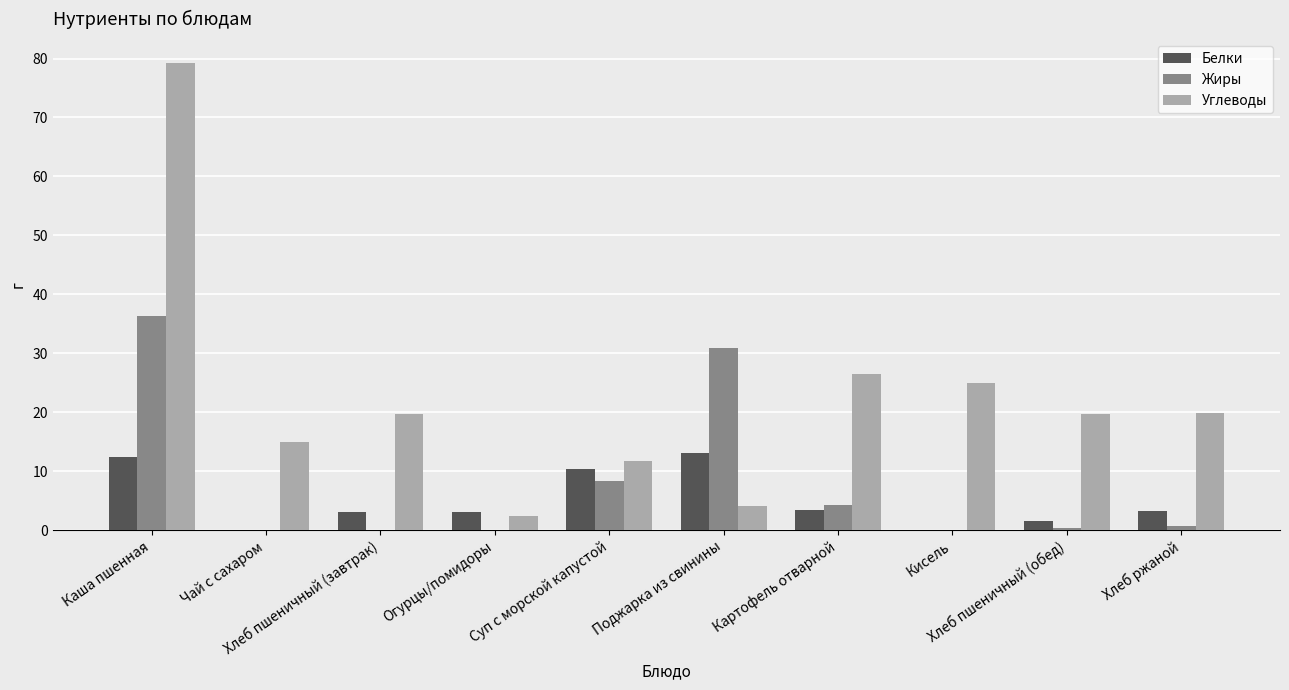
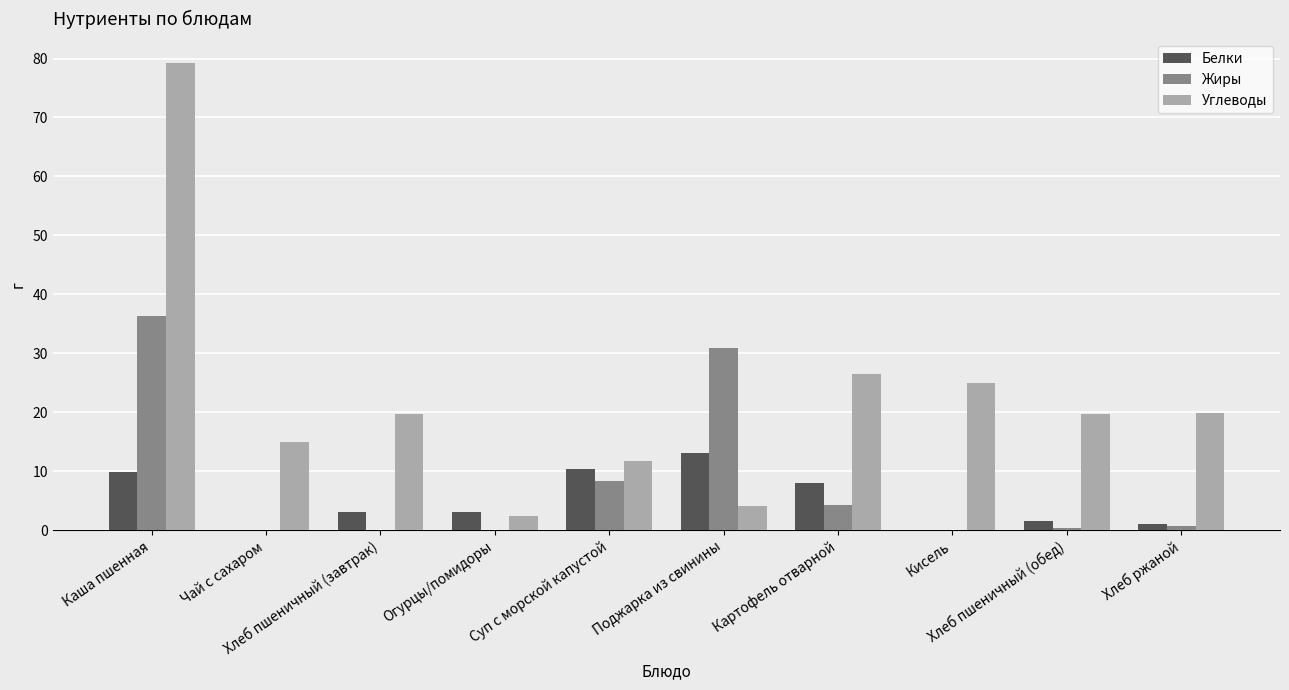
Белки, Каша пшенная: 12 -> 10
Белки, Картофель отварной: 3 -> 8
Белки, Хлеб ржаной: 3 -> 1
